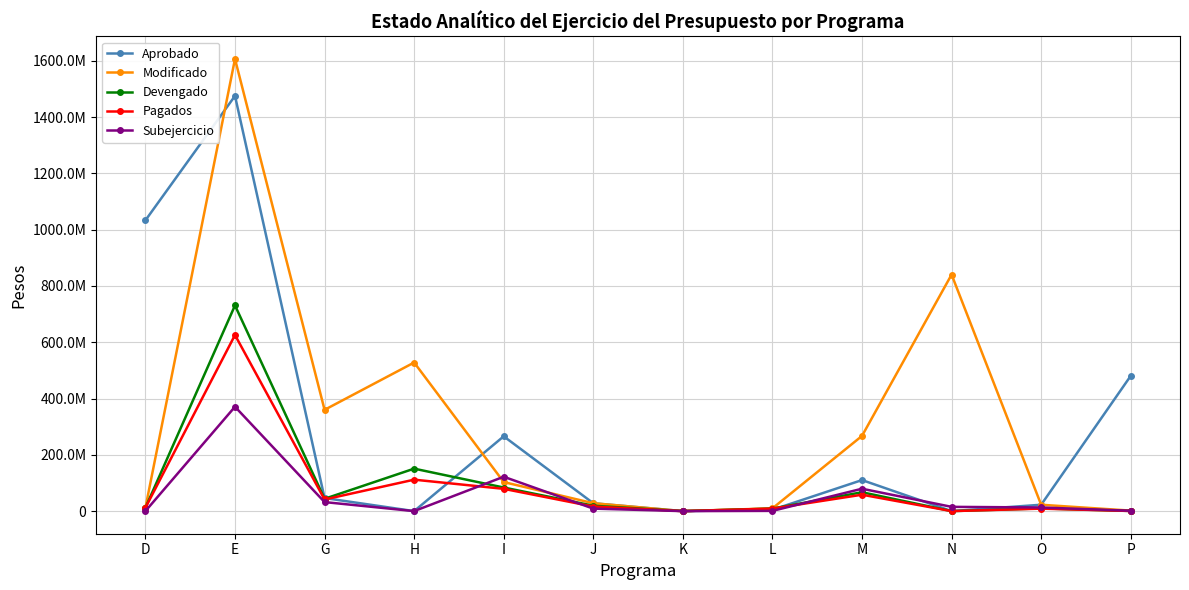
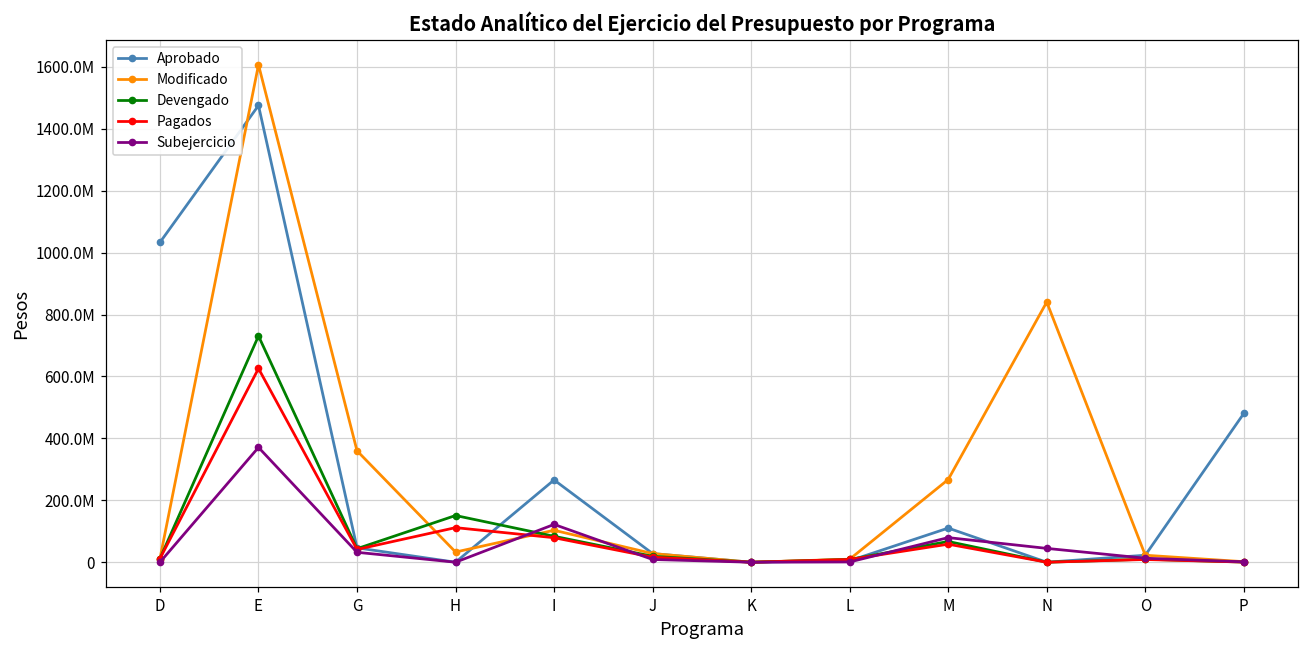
Modificado, H: 530000000 -> 30000000
Subejercicio, N: 20000000 -> 40000000
